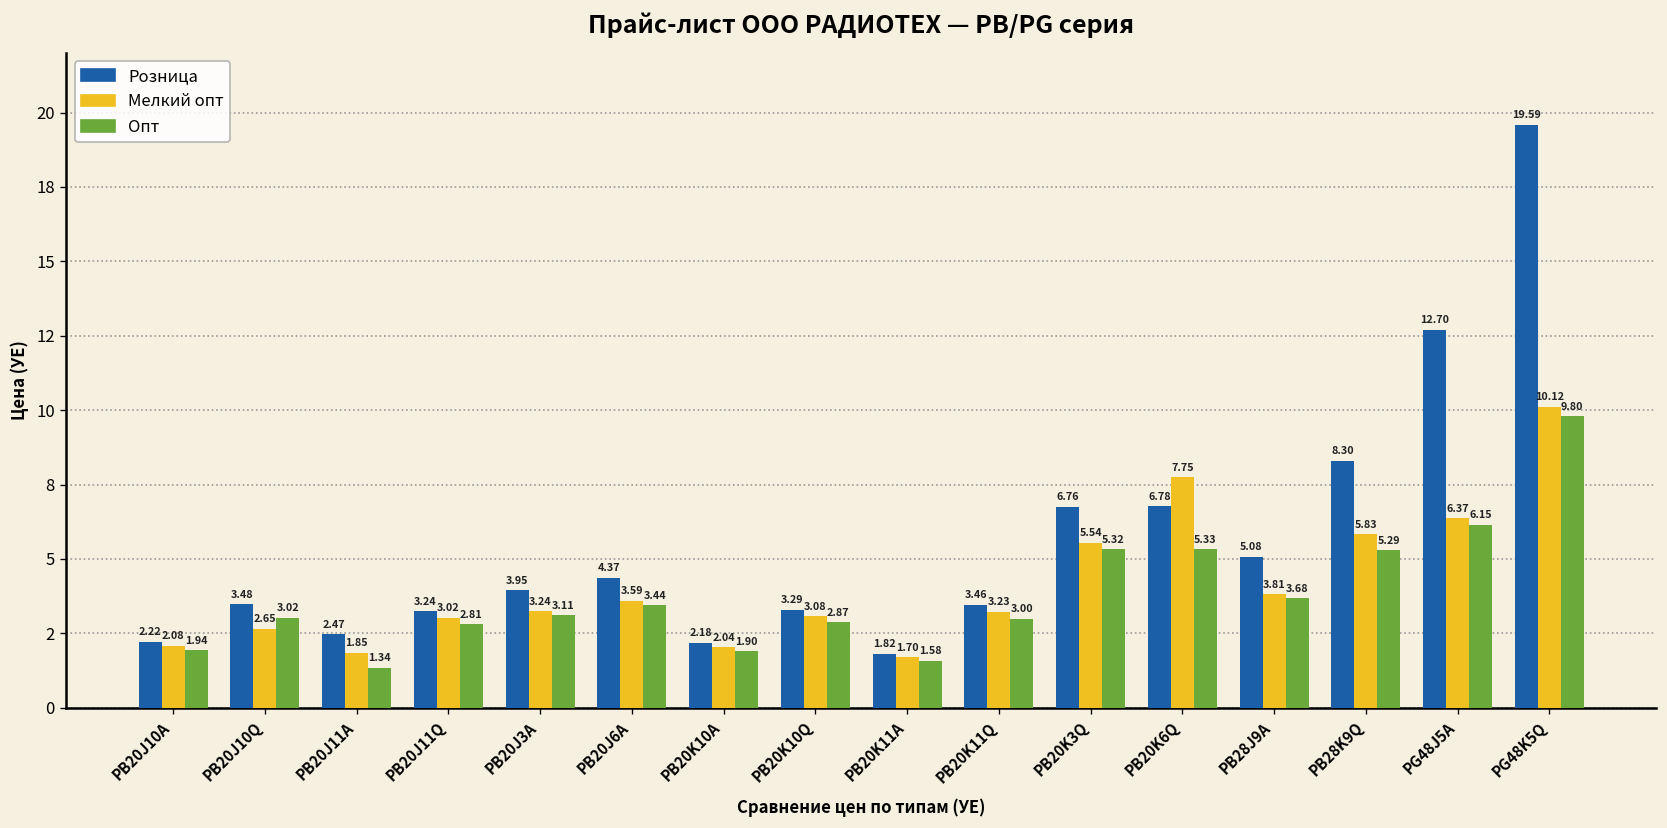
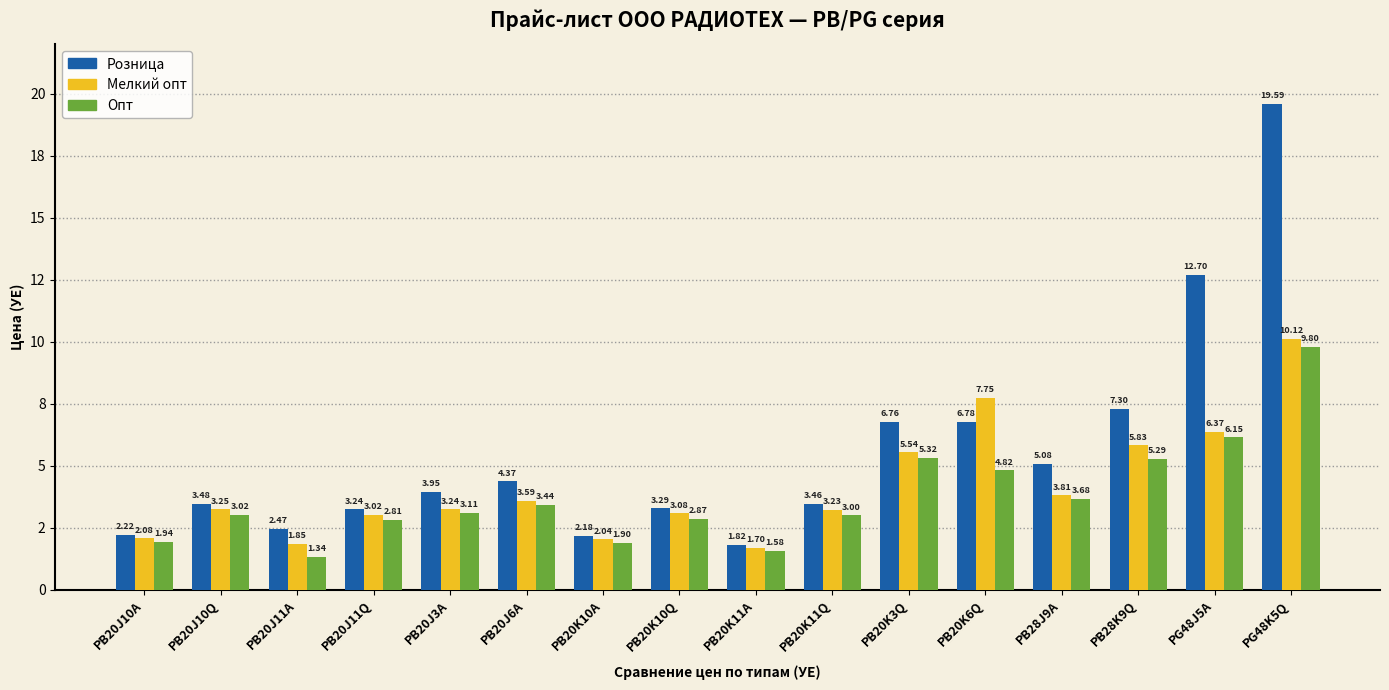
Мелкий опт, PB20J10Q: 2.65 -> 3.25
Опт, PB20K6Q: 5.33 -> 4.82
Розница, PB28K9Q: 8.30 -> 7.30
